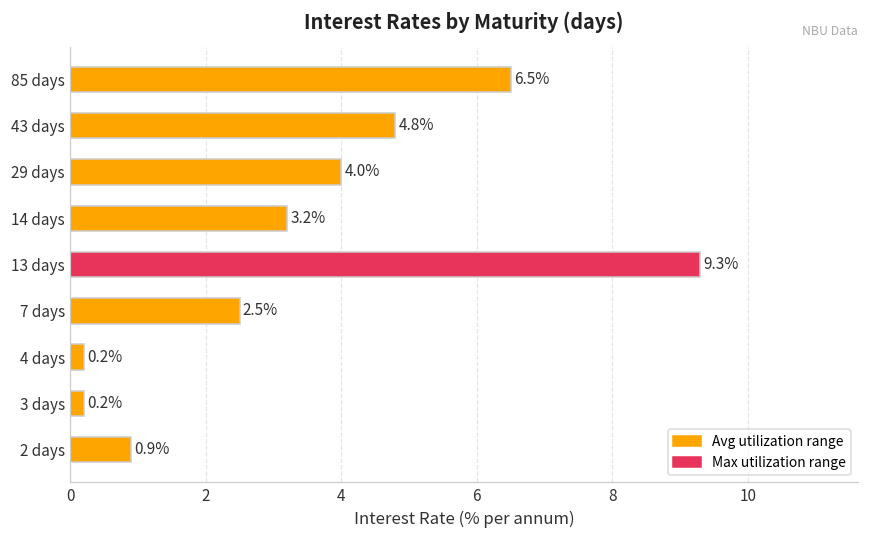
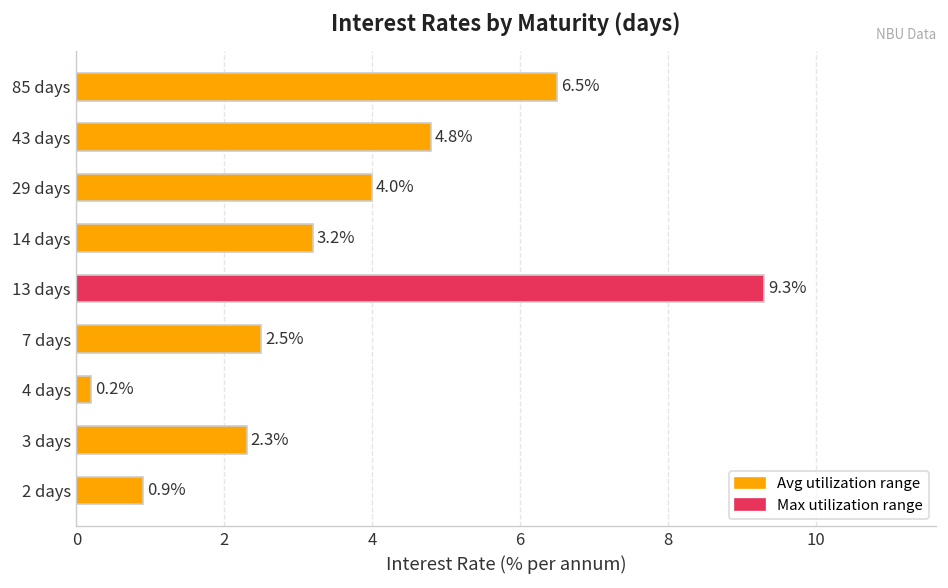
3 days: 0.2% -> 2.3%
